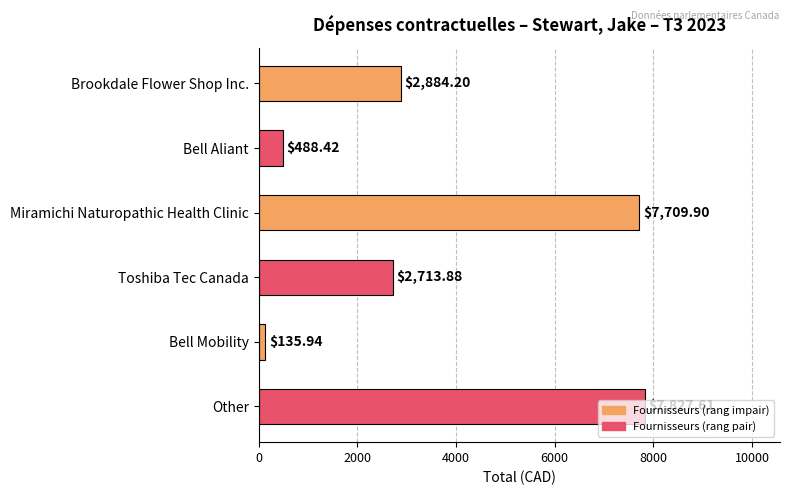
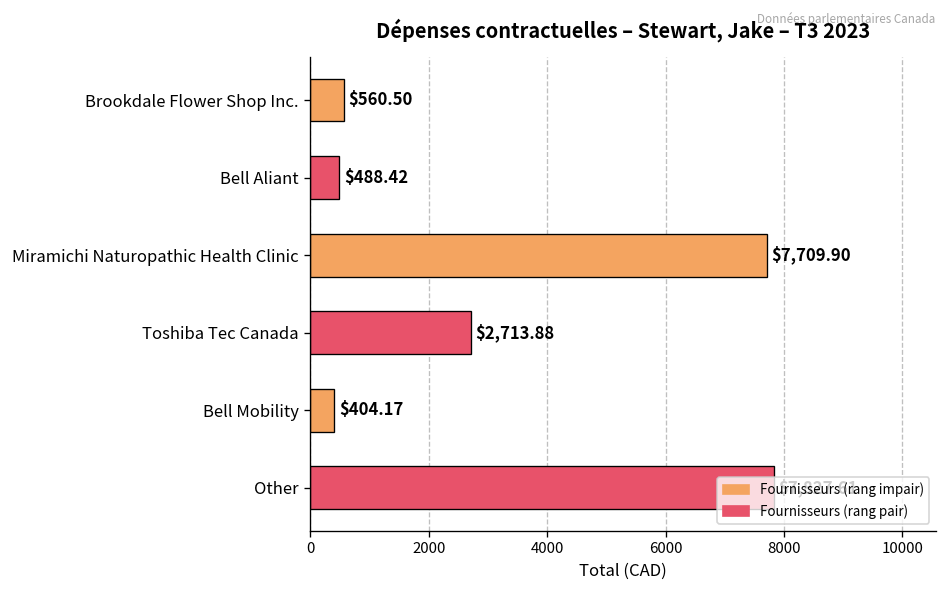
Brookdale Flower Shop Inc.: $2,884.20 -> $560.50
Bell Mobility: $135.94 -> $404.17
